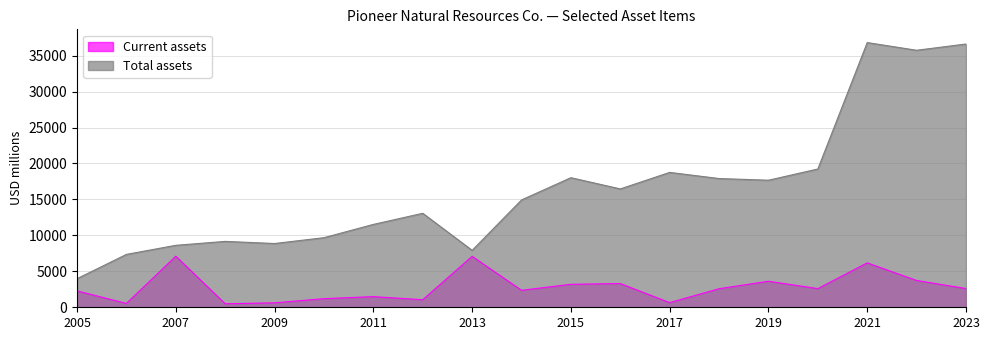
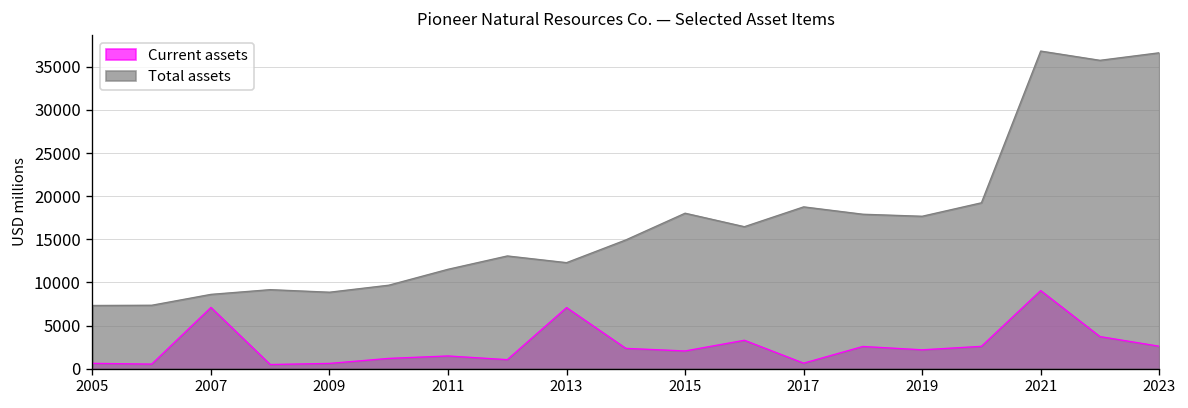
Current assets, 2005: 2000 -> 1000
Total assets, 2005: 4000 -> 7000
Total assets, 2013: 8000 -> 12000
Current assets, 2015: 3000 -> 2000
Current assets, 2019: 4000 -> 2000
Current assets, 2021: 6000 -> 9000
